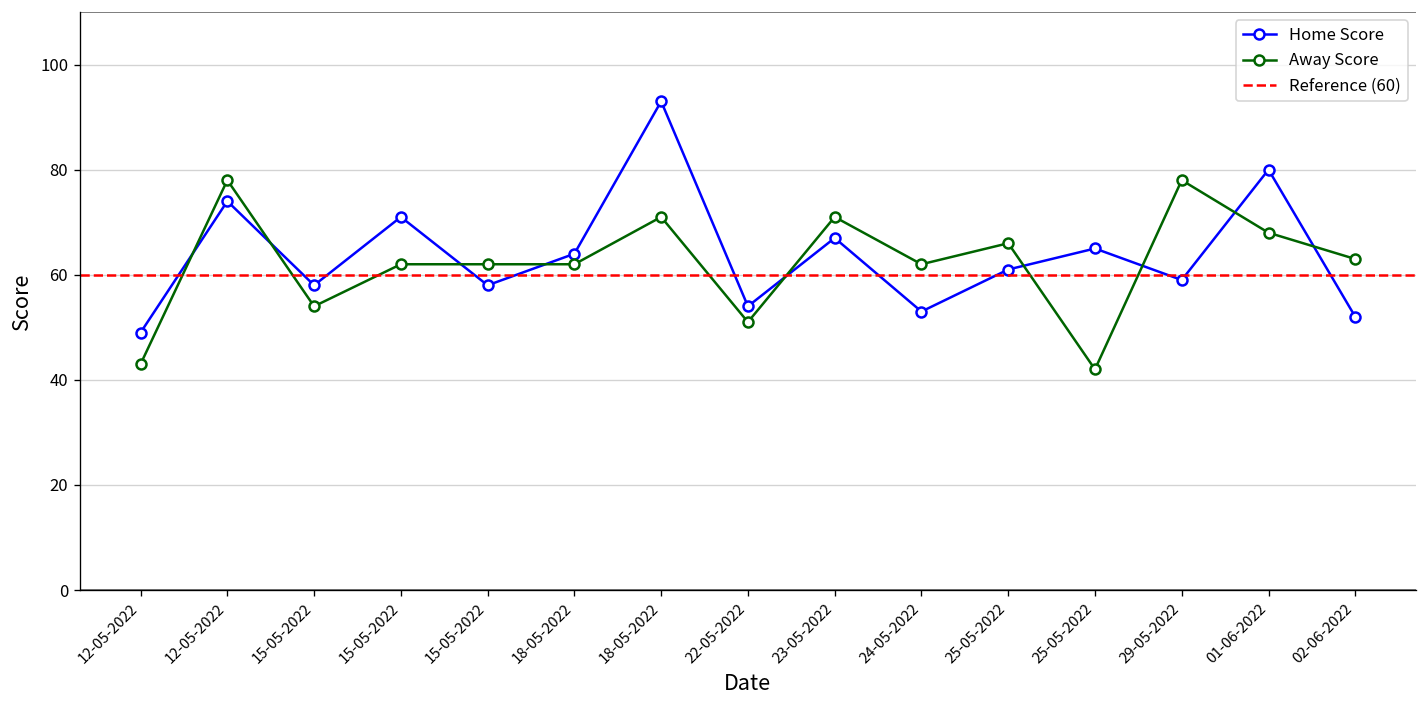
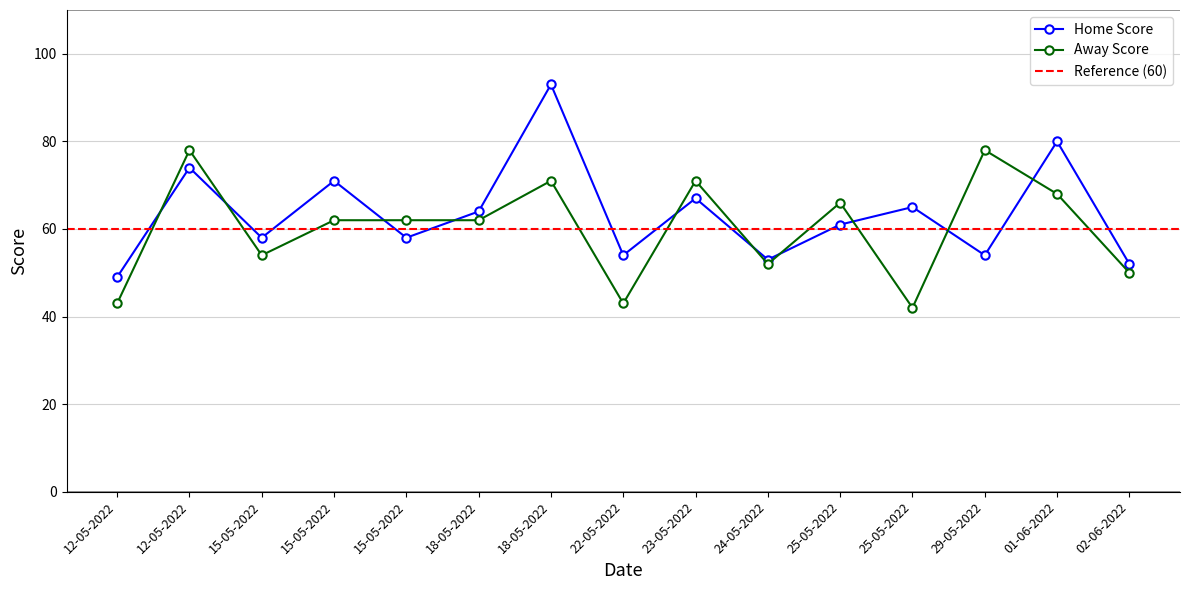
Away Score, 22-05-2022: 51 -> 43
Away Score, 24-05-2022: 62 -> 52
Home Score, 29-05-2022: 59 -> 54
Away Score, 02-06-2022: 63 -> 50
